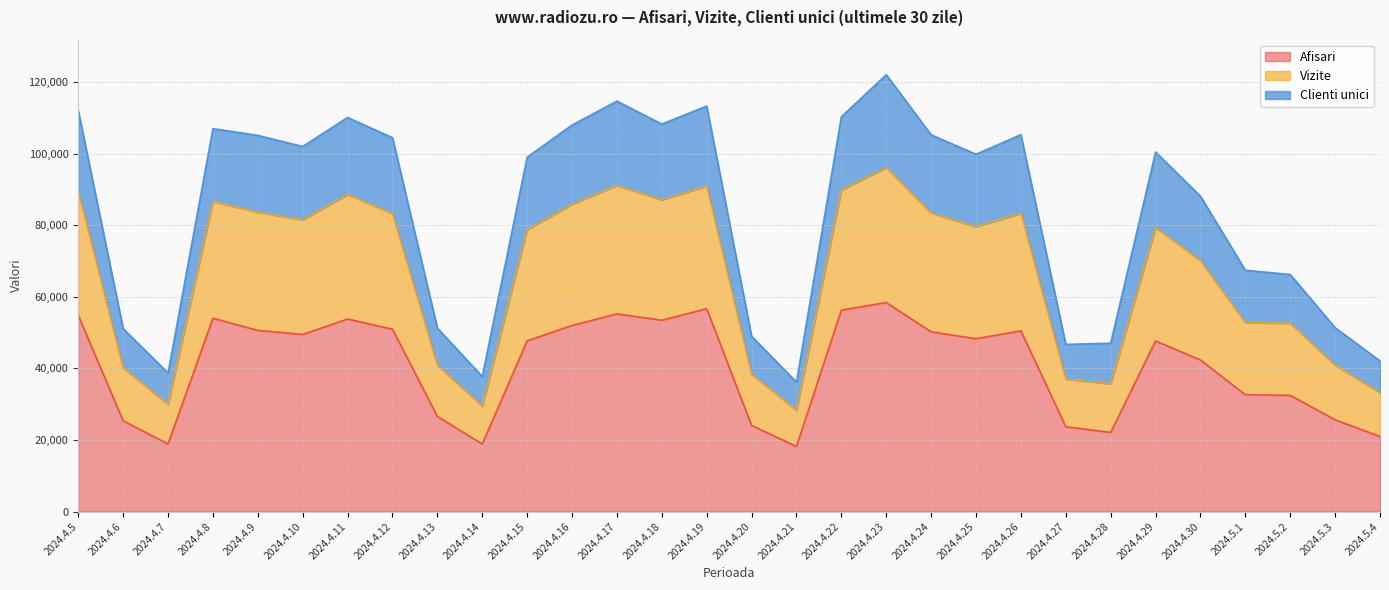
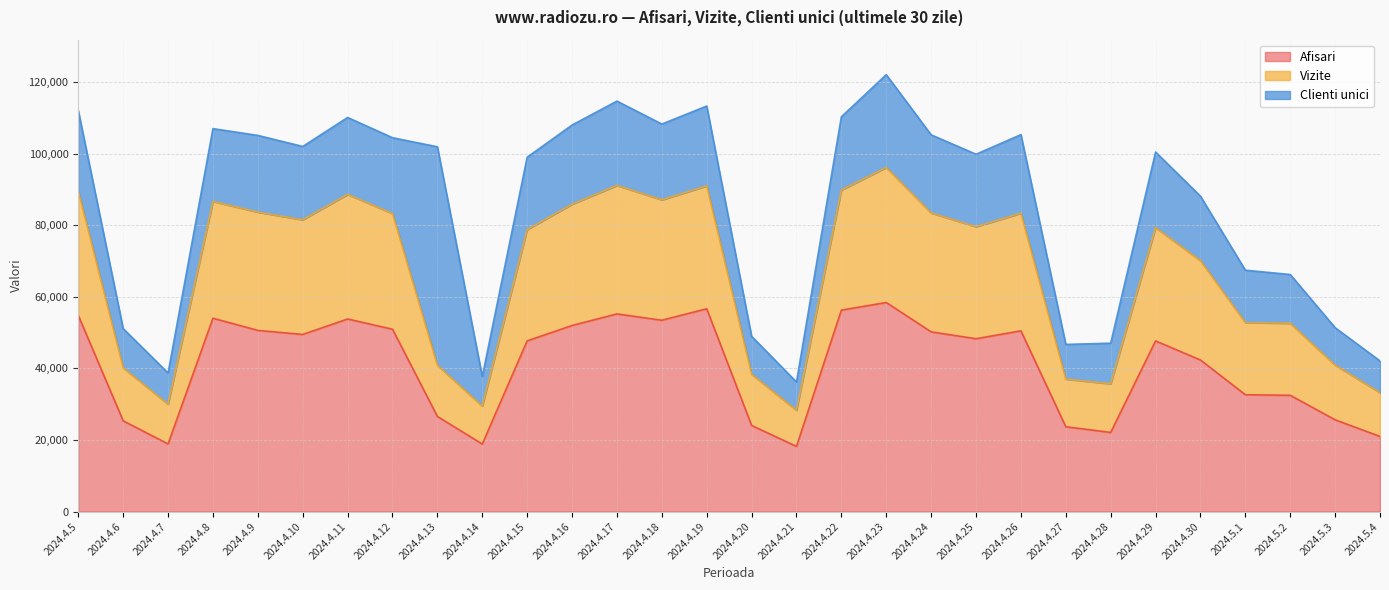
Clienti unici, 2024.4.13: 10,000 -> 61,000
